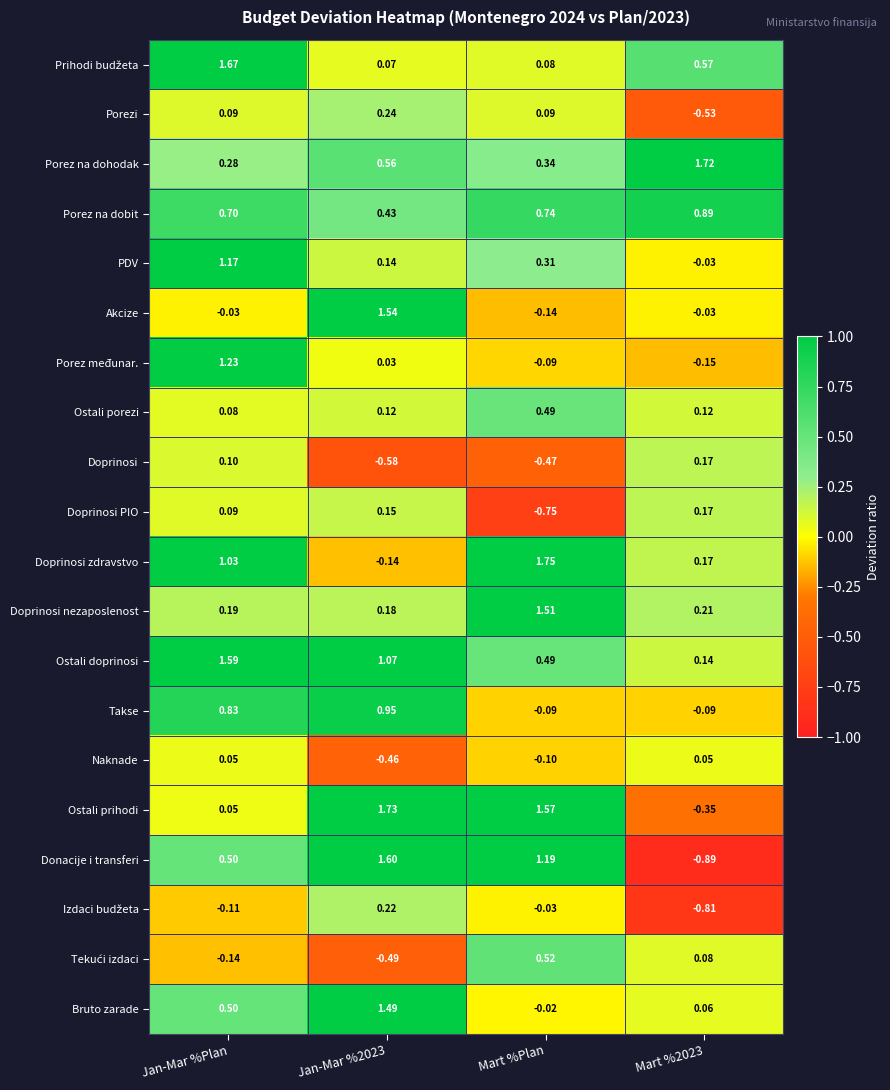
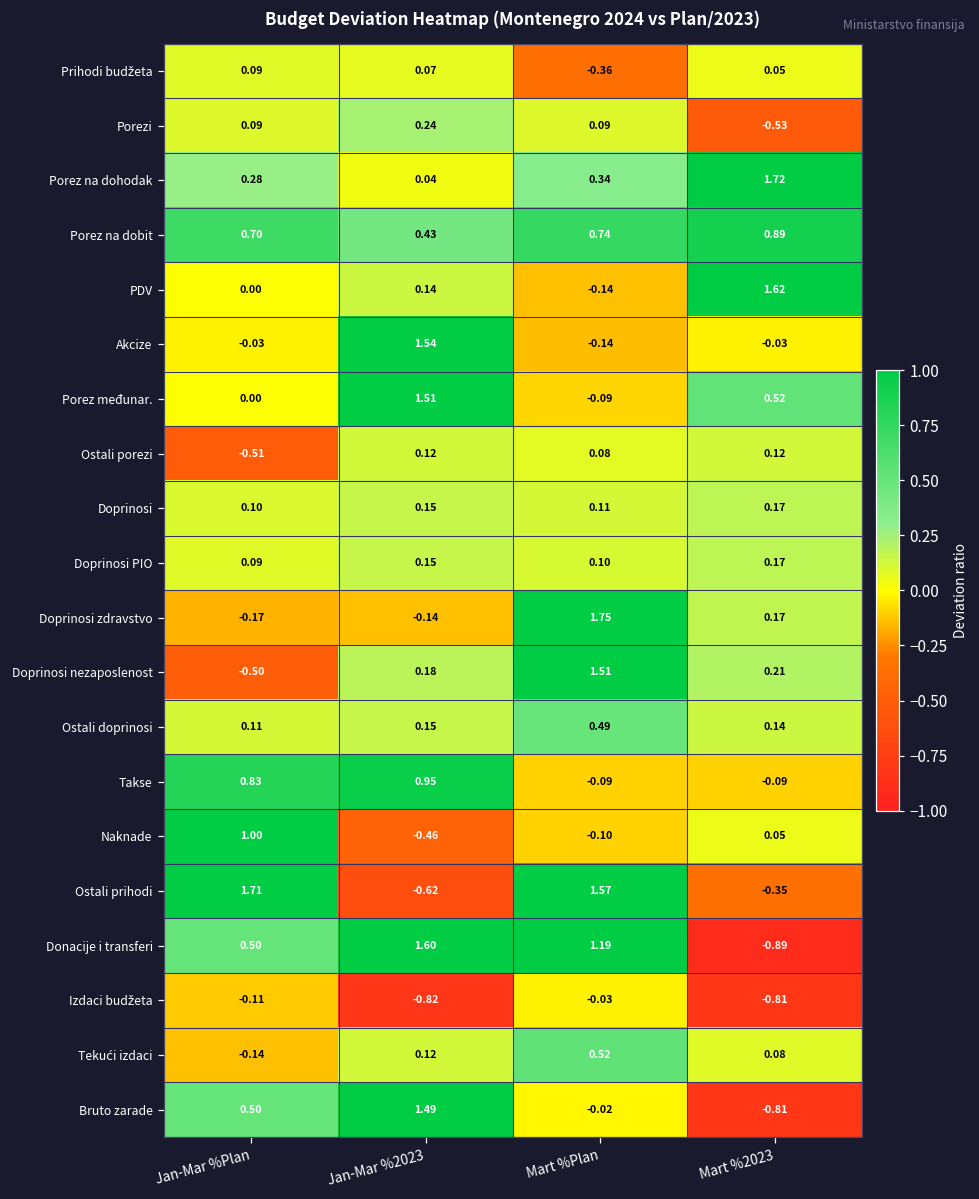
Prihodi budžeta, Jan-Mar %Plan: 1.67 -> 0.09
Prihodi budžeta, Mart %Plan: 0.08 -> -0.36
Prihodi budžeta, Mart %2023: 0.57 -> 0.05
Porez na dohodak, Jan-Mar %2023: 0.56 -> 0.04
PDV, Jan-Mar %Plan: 1.17 -> 0.00
PDV, Mart %Plan: 0.31 -> -0.14
PDV, Mart %2023: -0.03 -> 1.62
Porez međunar., Jan-Mar %Plan: 1.23 -> 0.00
Porez međunar., Jan-Mar %2023: 0.03 -> 1.51
Porez međunar., Mart %2023: -0.15 -> 0.52
Ostali porezi, Jan-Mar %Plan: 0.08 -> -0.51
Ostali porezi, Mart %Plan: 0.49 -> 0.08
Doprinosi, Jan-Mar %2023: -0.58 -> 0.15
Doprinosi, Mart %Plan: -0.47 -> 0.11
Doprinosi PIO, Mart %Plan: -0.75 -> 0.10
Doprinosi zdravstvo, Jan-Mar %Plan: 1.03 -> -0.17
Doprinosi nezaposlenost, Jan-Mar %Plan: 0.19 -> -0.50
Ostali doprinosi, Jan-Mar %Plan: 1.59 -> 0.11
Ostali doprinosi, Jan-Mar %2023: 1.07 -> 0.15
Naknade, Jan-Mar %Plan: 0.05 -> 1.00
Ostali prihodi, Jan-Mar %Plan: 0.05 -> 1.71
Ostali prihodi, Jan-Mar %2023: 1.73 -> -0.62
Izdaci budžeta, Jan-Mar %2023: 0.22 -> -0.82
Tekući izdaci, Jan-Mar %2023: -0.49 -> 0.12
Bruto zarade, Mart %2023: 0.06 -> -0.81
